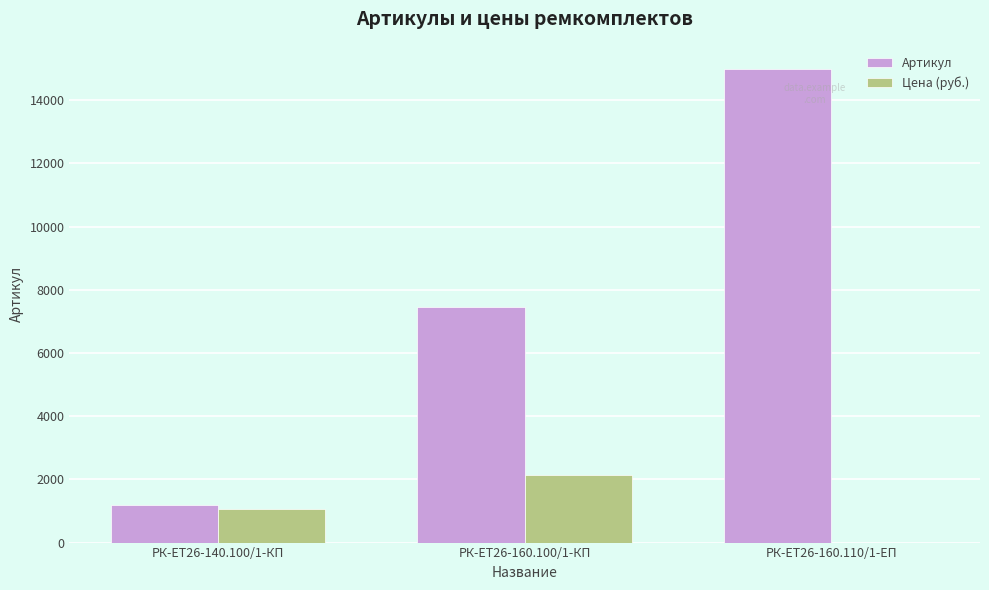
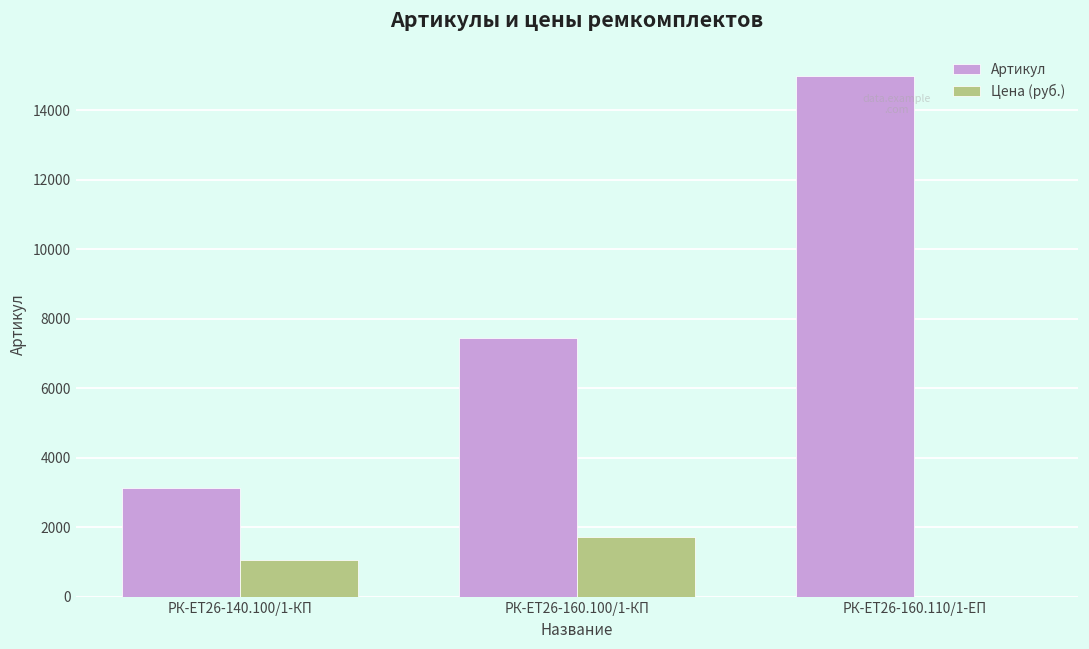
Артикул, РК-ЕТ26-140.100/1-КП: 1200 -> 3100
Цена (руб.), РК-ЕТ26-160.100/1-КП: 2100 -> 1700
